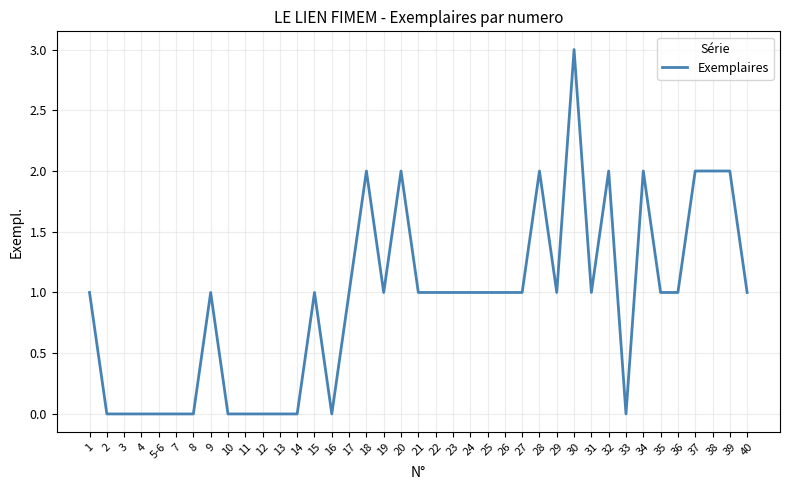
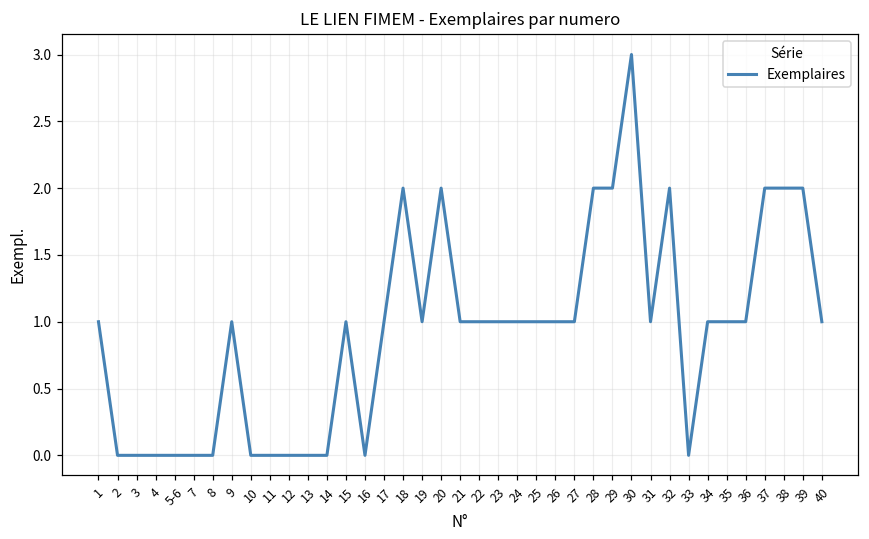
29: 1 -> 2
34: 2 -> 1
